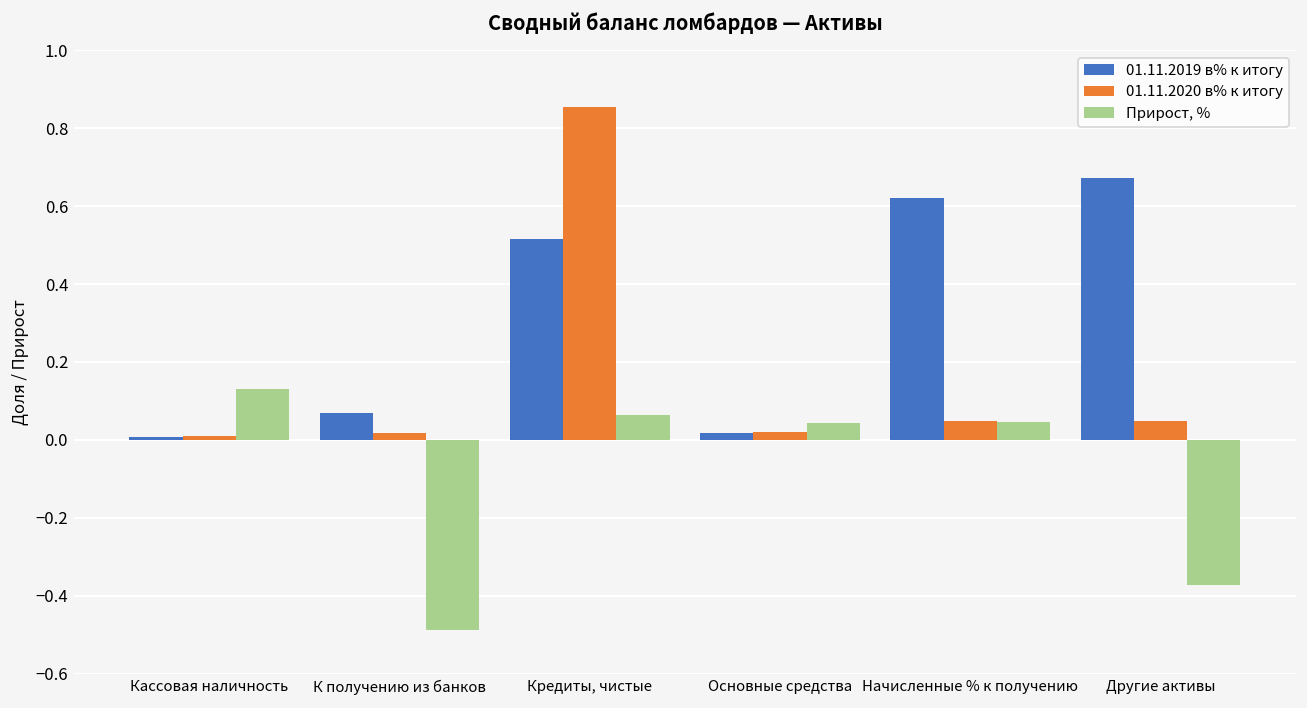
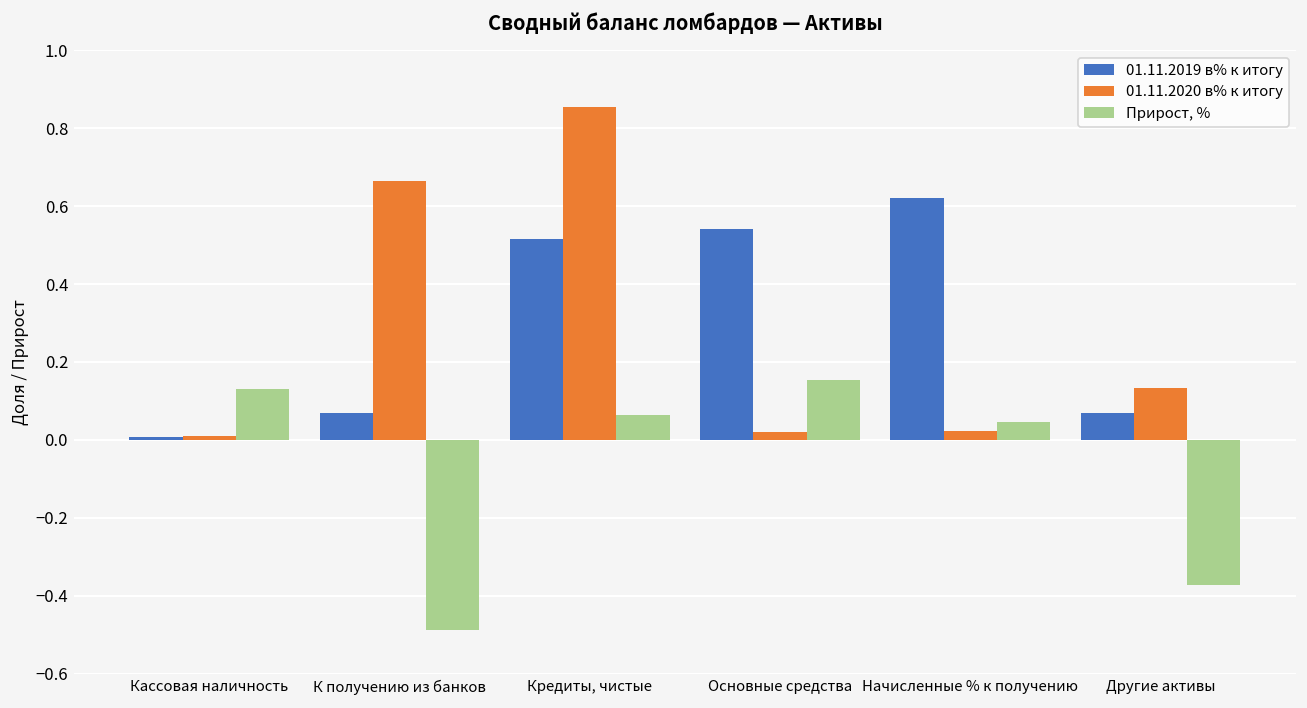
01.11.2020 в% к итогу, К получению из банков: 0.02 -> 0.67
01.11.2019 в% к итогу, Основные средства: 0.02 -> 0.54
Прирост, %, Основные средства: 0.04 -> 0.15
01.11.2020 в% к итогу, Начисленные % к получению: 0.05 -> 0.02
01.11.2019 в% к итогу, Другие активы: 0.67 -> 0.07
01.11.2020 в% к итогу, Другие активы: 0.05 -> 0.13
